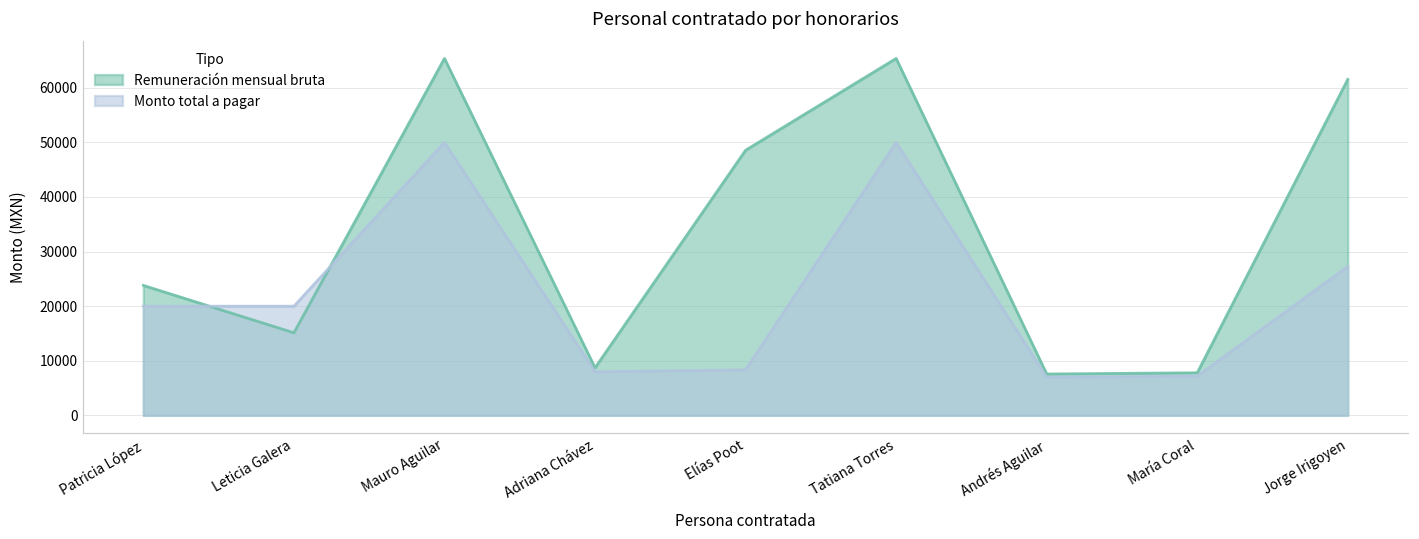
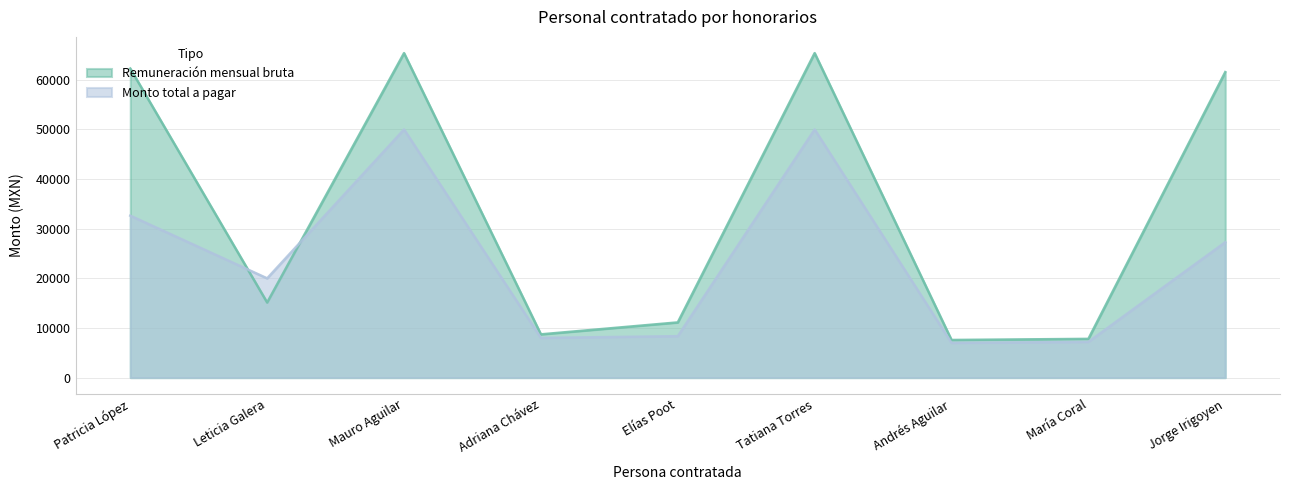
Remuneración mensual bruta, Patricia López: 24000 -> 62000
Monto total a pagar, Patricia López: 20000 -> 33000
Remuneración mensual bruta, Elías Poot: 49000 -> 11000
